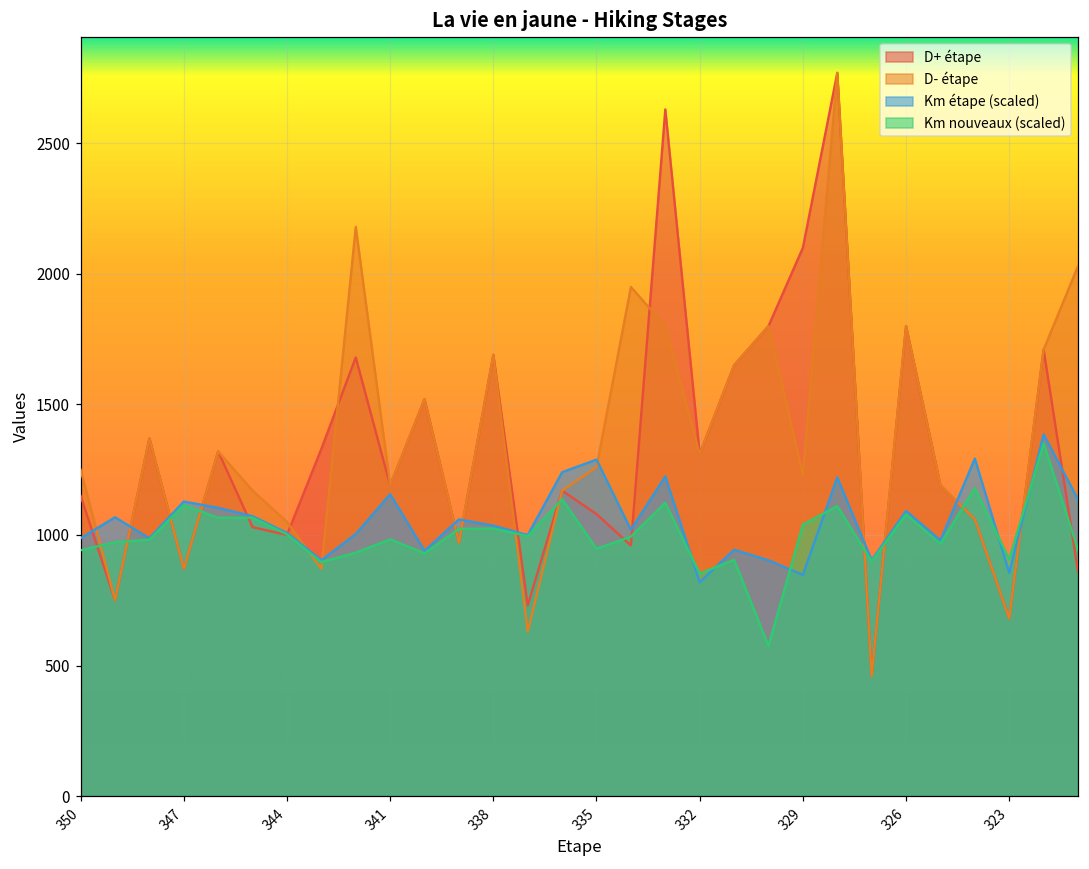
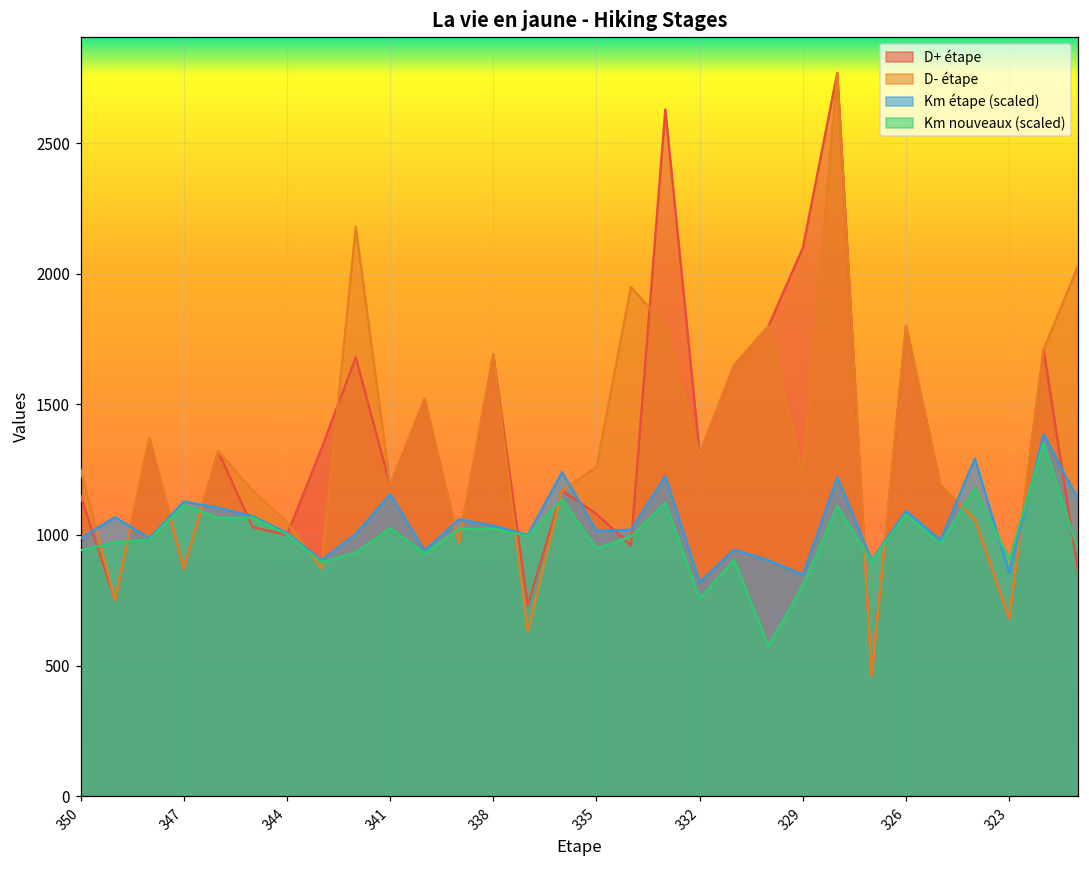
Km nouveaux (scaled), 341: 980 -> 1030
Km étape (scaled), 335: 1290 -> 1020
Km nouveaux (scaled), 332: 850 -> 760
Km nouveaux (scaled), 329: 1040 -> 810
